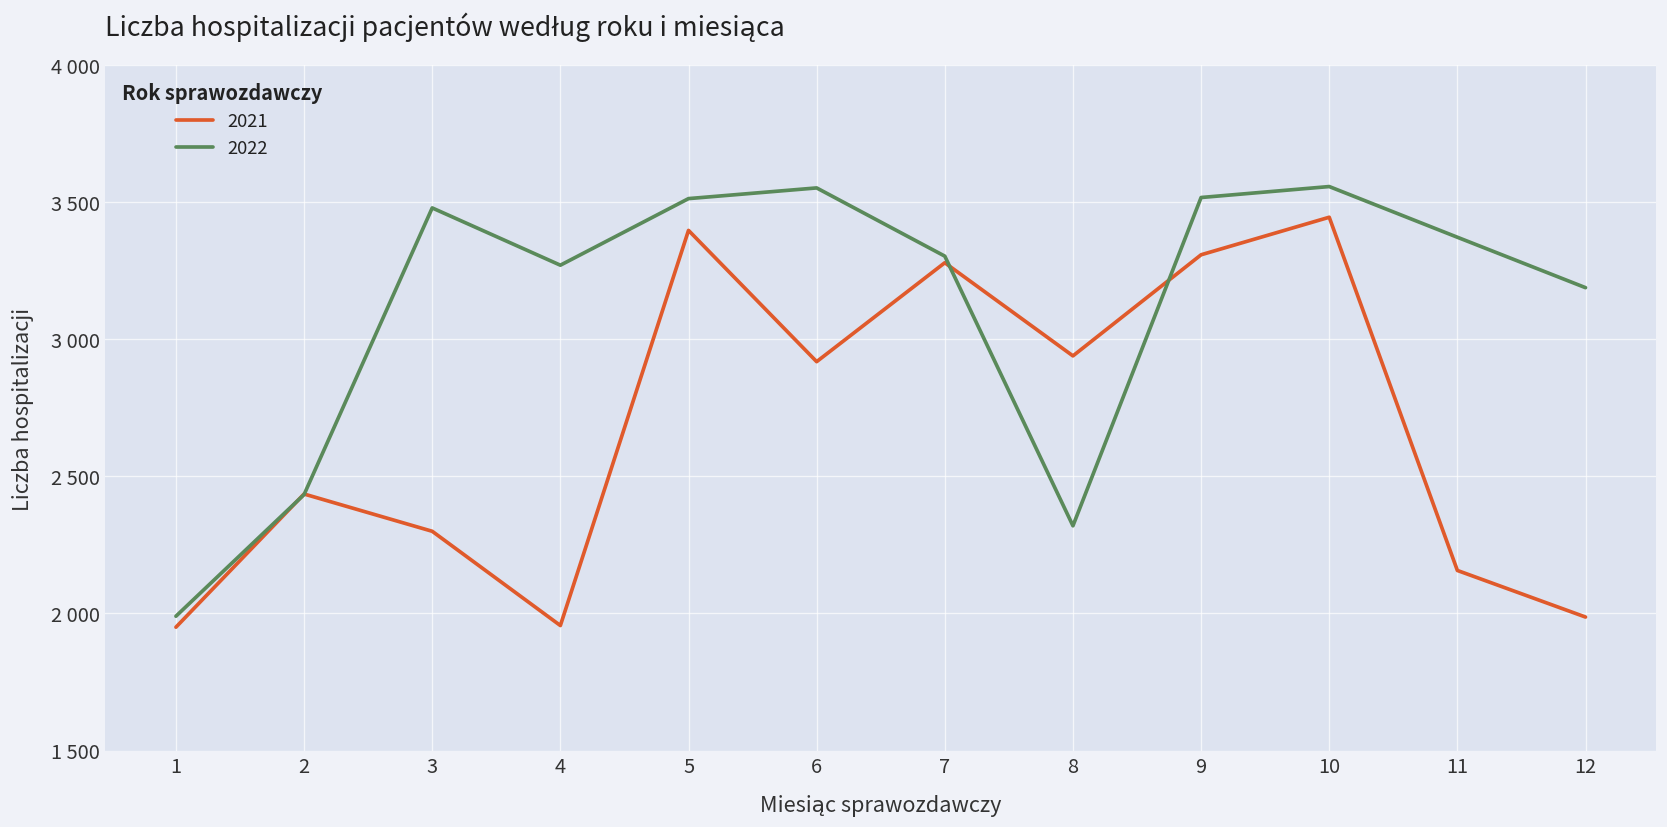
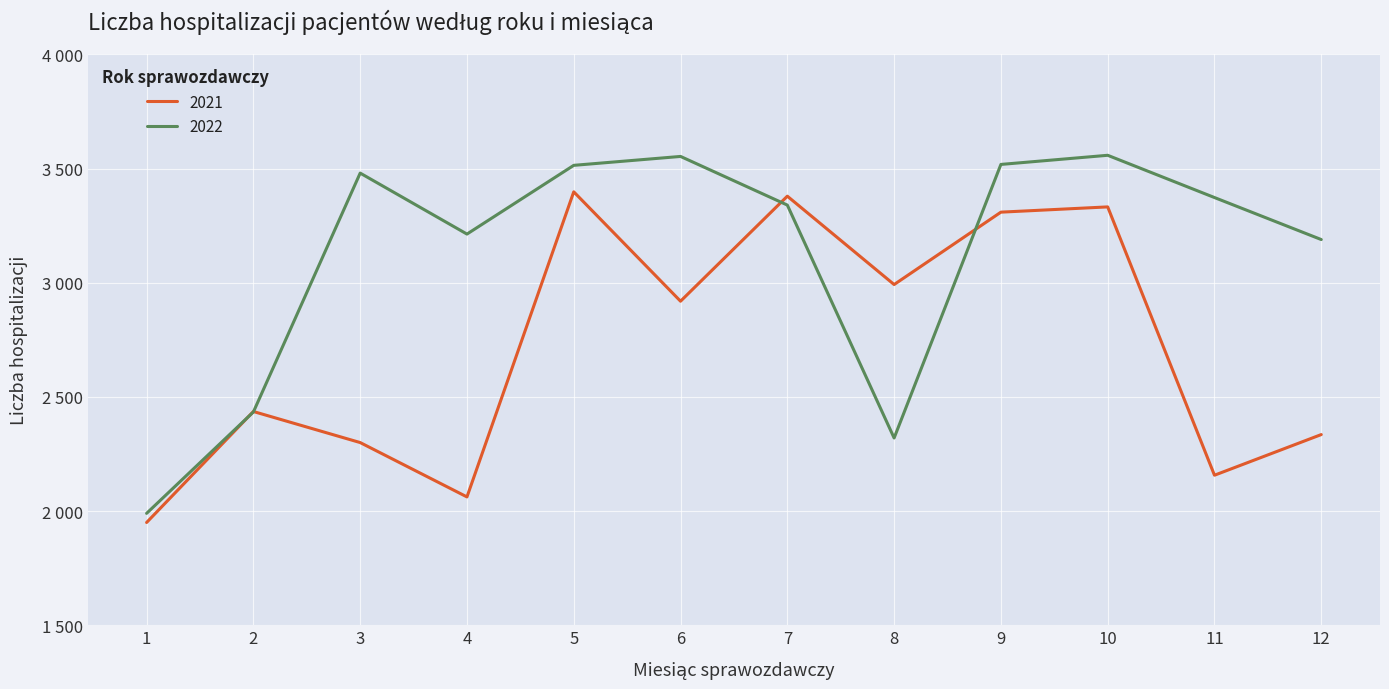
2021, 4: 1960 -> 2060
2022, 4: 3270 -> 3210
2021, 7: 3280 -> 3380
2022, 7: 3300 -> 3340
2021, 8: 2940 -> 2990
2021, 10: 3450 -> 3330
2021, 12: 1990 -> 2340
